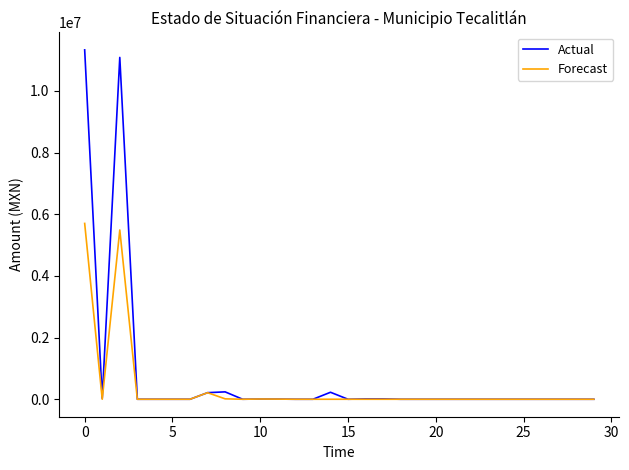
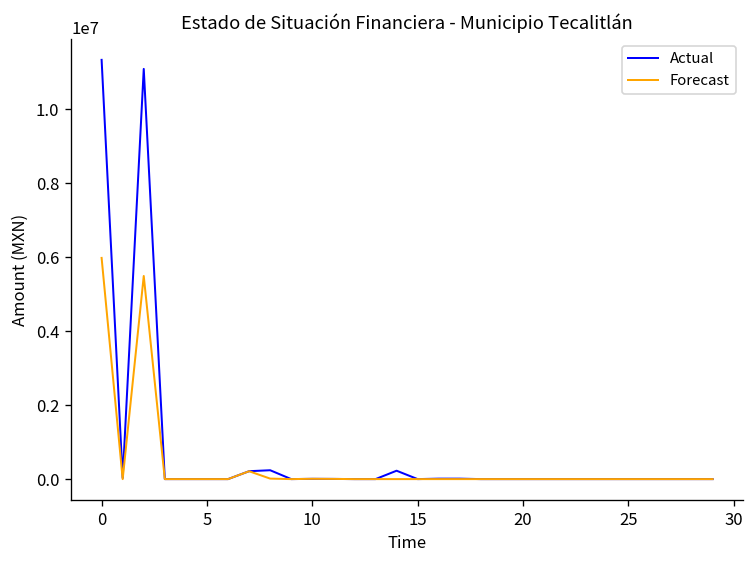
Forecast, 0: 5700000 -> 6000000
